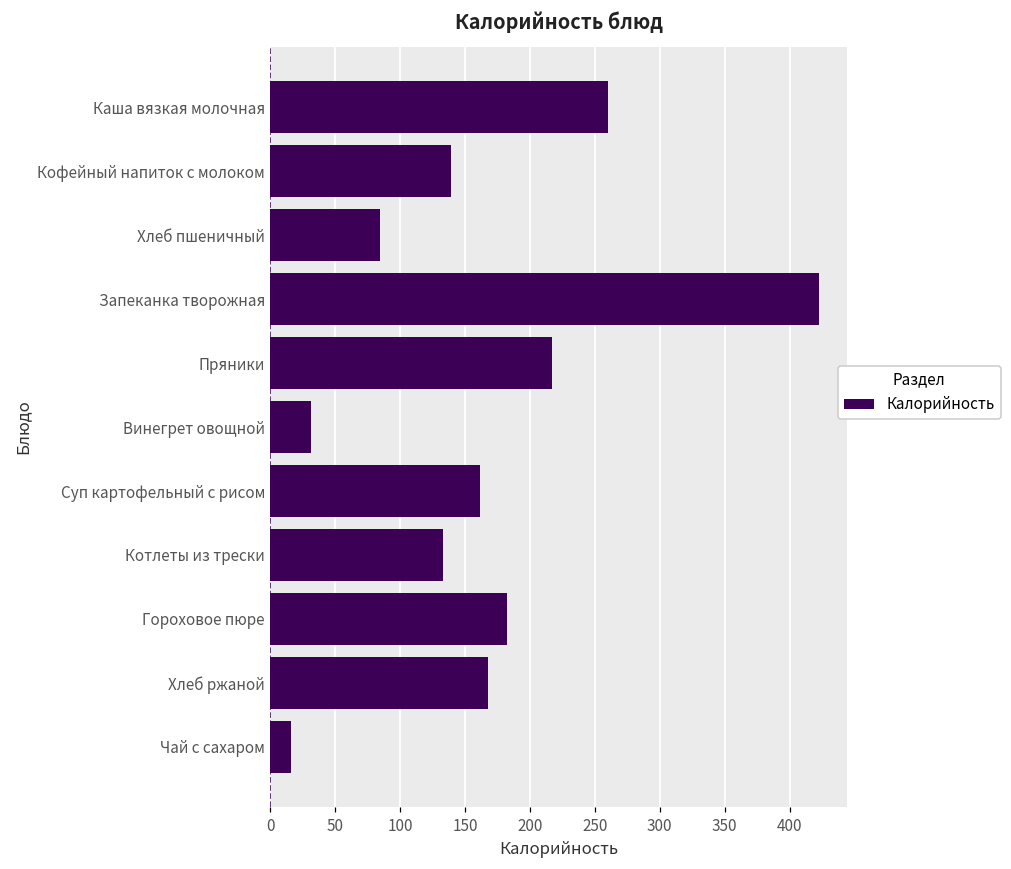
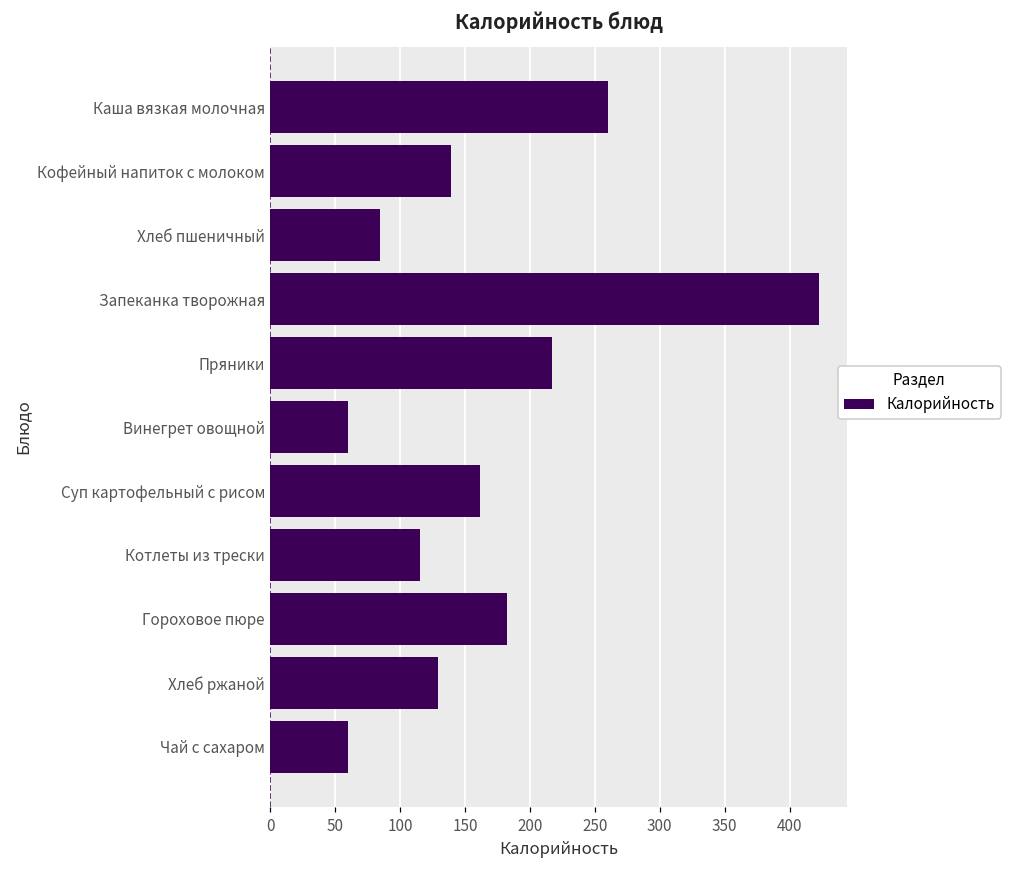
Винегрет овощной: 32 -> 60
Котлеты из трески: 133 -> 115
Хлеб ржаной: 168 -> 129
Чай с сахаром: 16 -> 60
